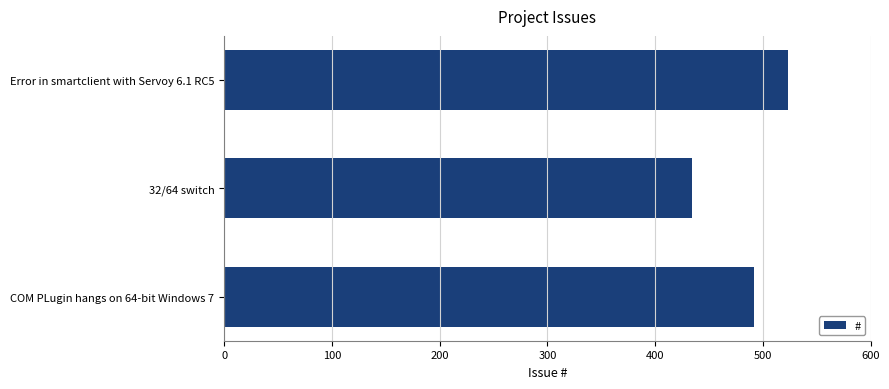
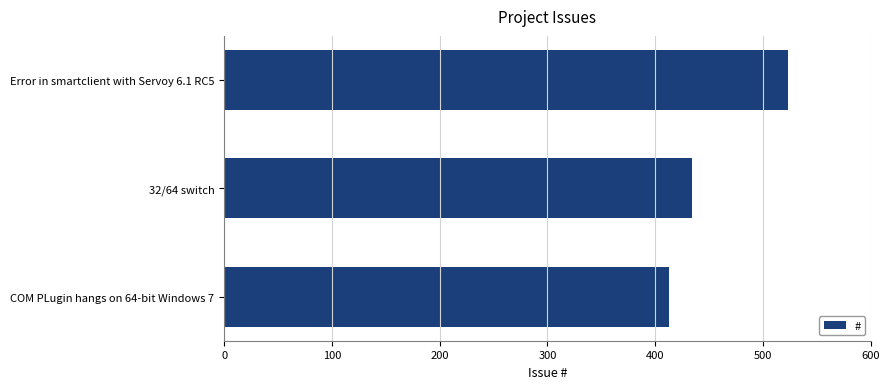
COM PLugin hangs on 64-bit Windows 7: 492 -> 413
